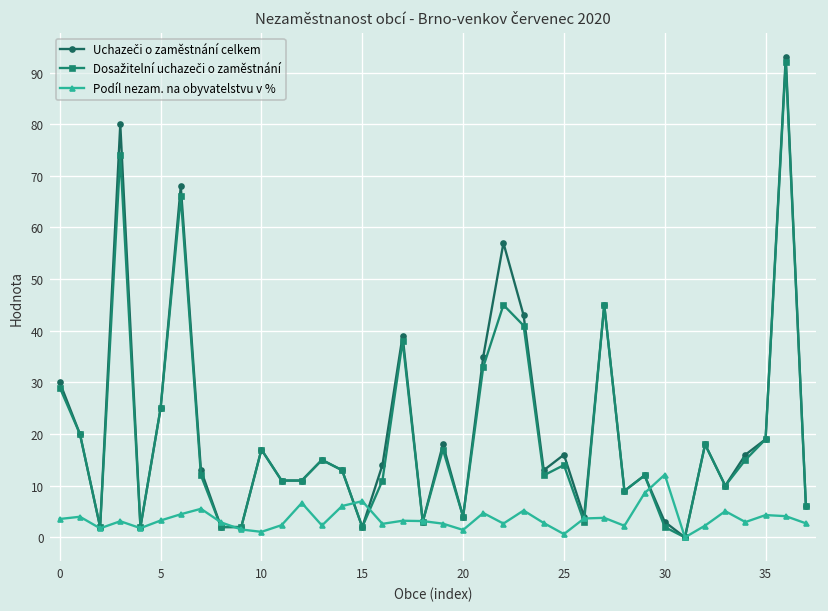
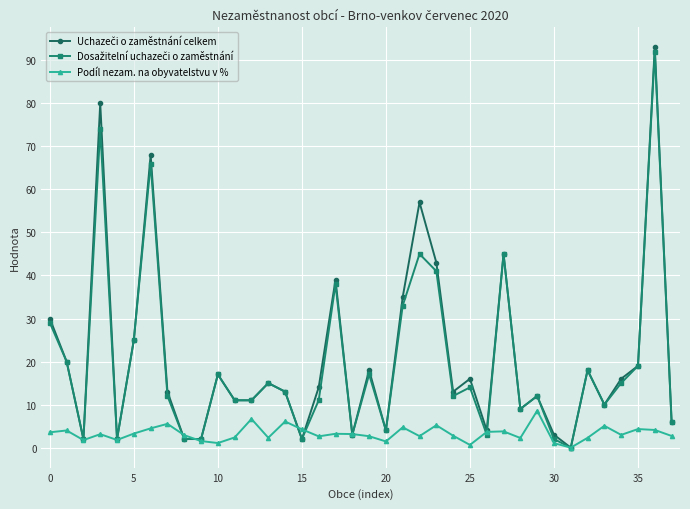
Podíl nezam. na obyvatelstvu v %, 15: 7 -> 4
Podíl nezam. na obyvatelstvu v %, 30: 12 -> 1
